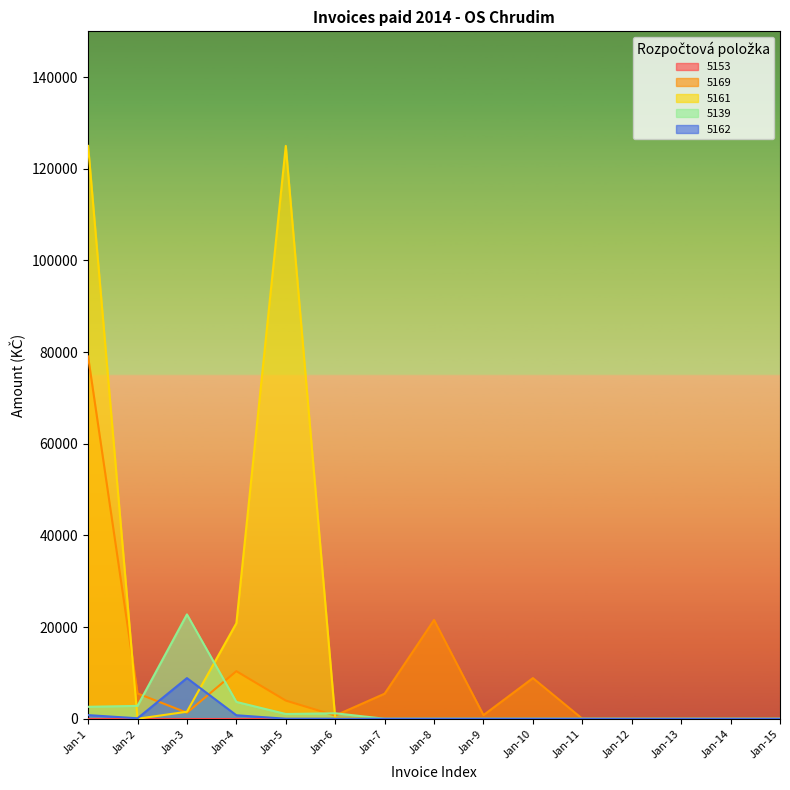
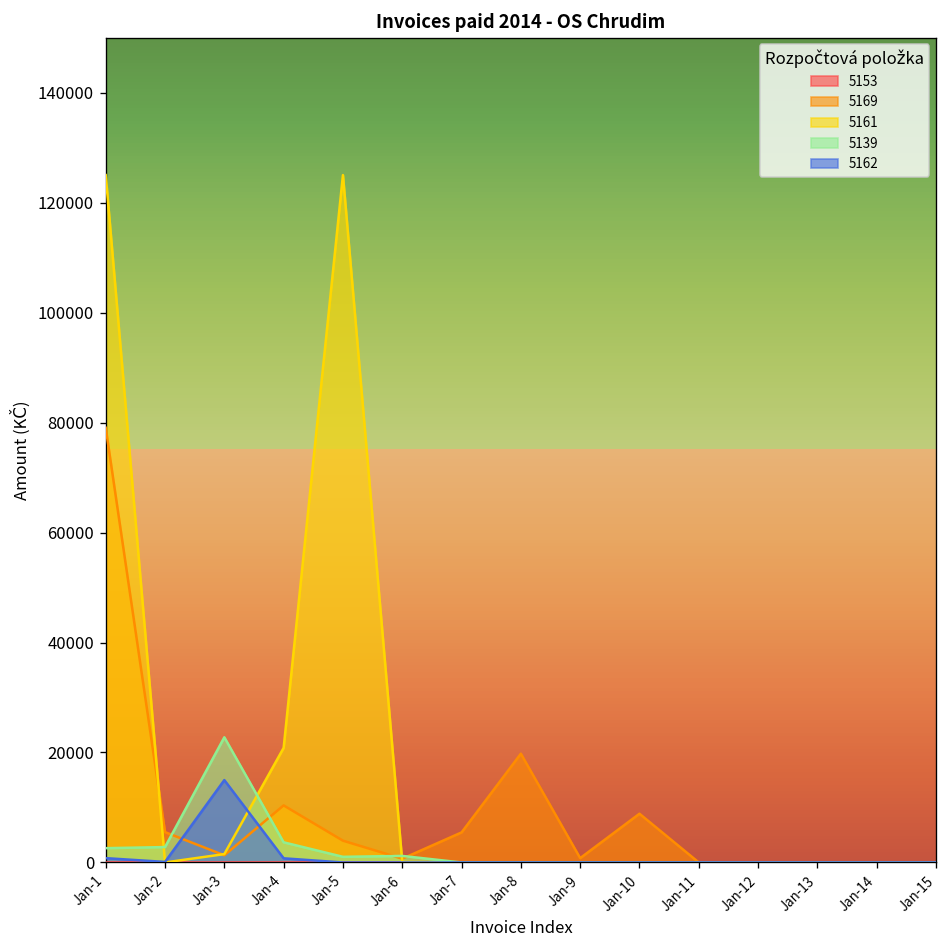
5162, Jan-3: 9000 -> 15000
5169, Jan-8: 22000 -> 20000
